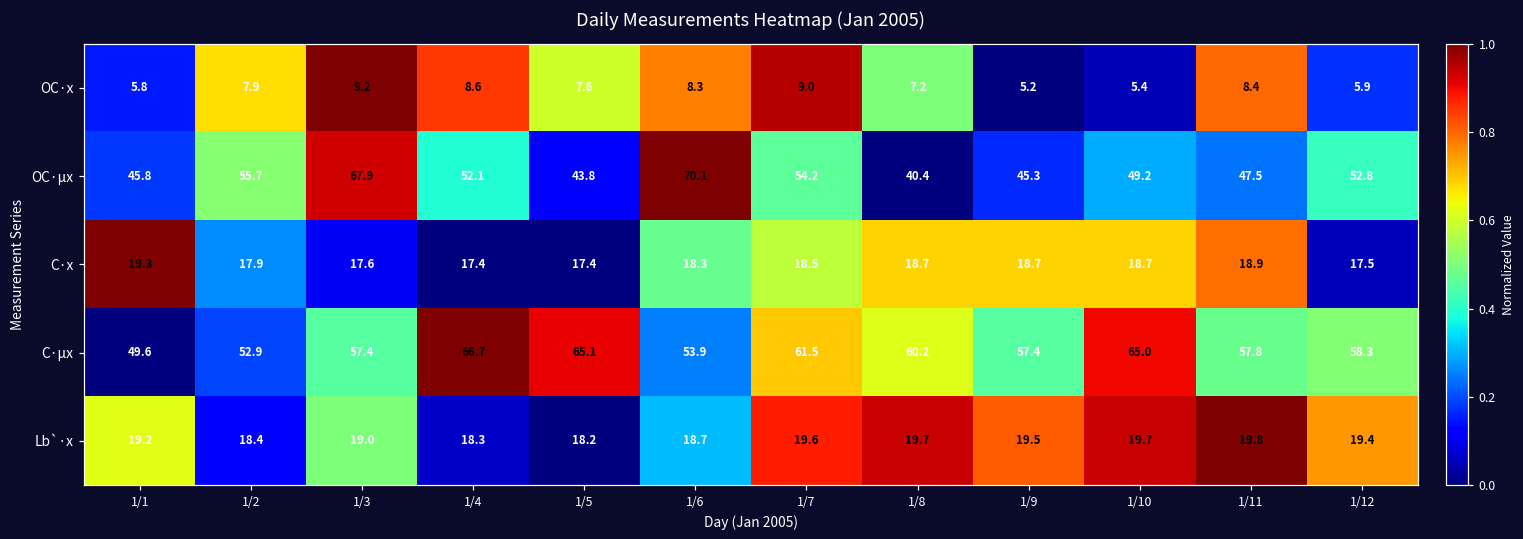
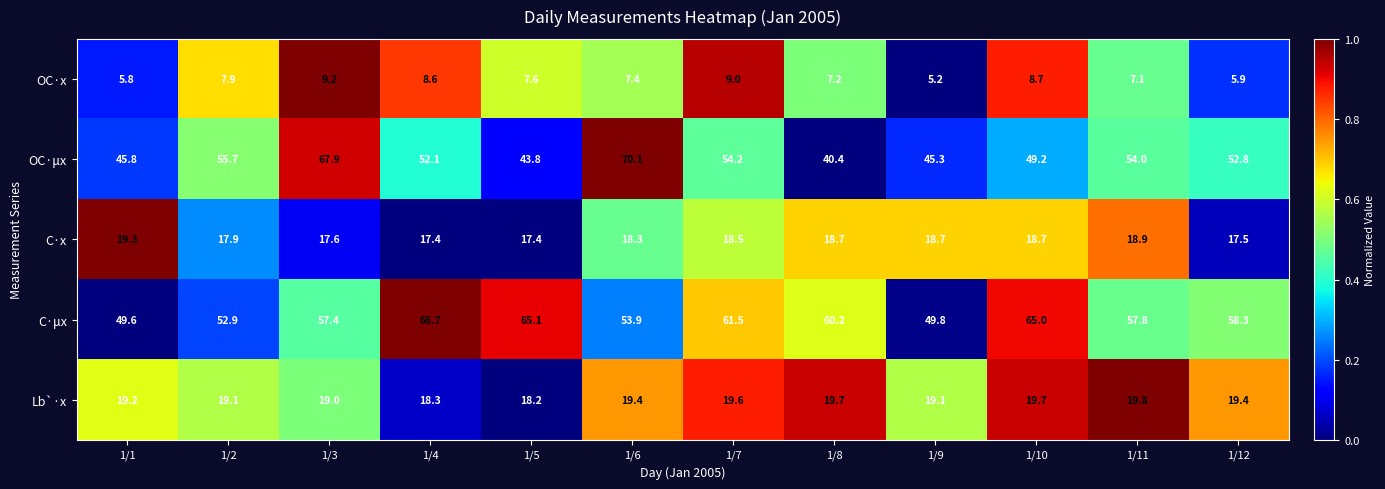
OC·x, 1/6: 8.3 -> 7.4
OC·x, 1/10: 5.4 -> 8.7
OC·x, 1/11: 8.4 -> 7.1
OC·μx, 1/11: 47.5 -> 54.0
C·μx, 1/9: 57.4 -> 49.8
Lb`·x, 1/2: 18.4 -> 19.1
Lb`·x, 1/6: 18.7 -> 19.4
Lb`·x, 1/9: 19.5 -> 19.1
